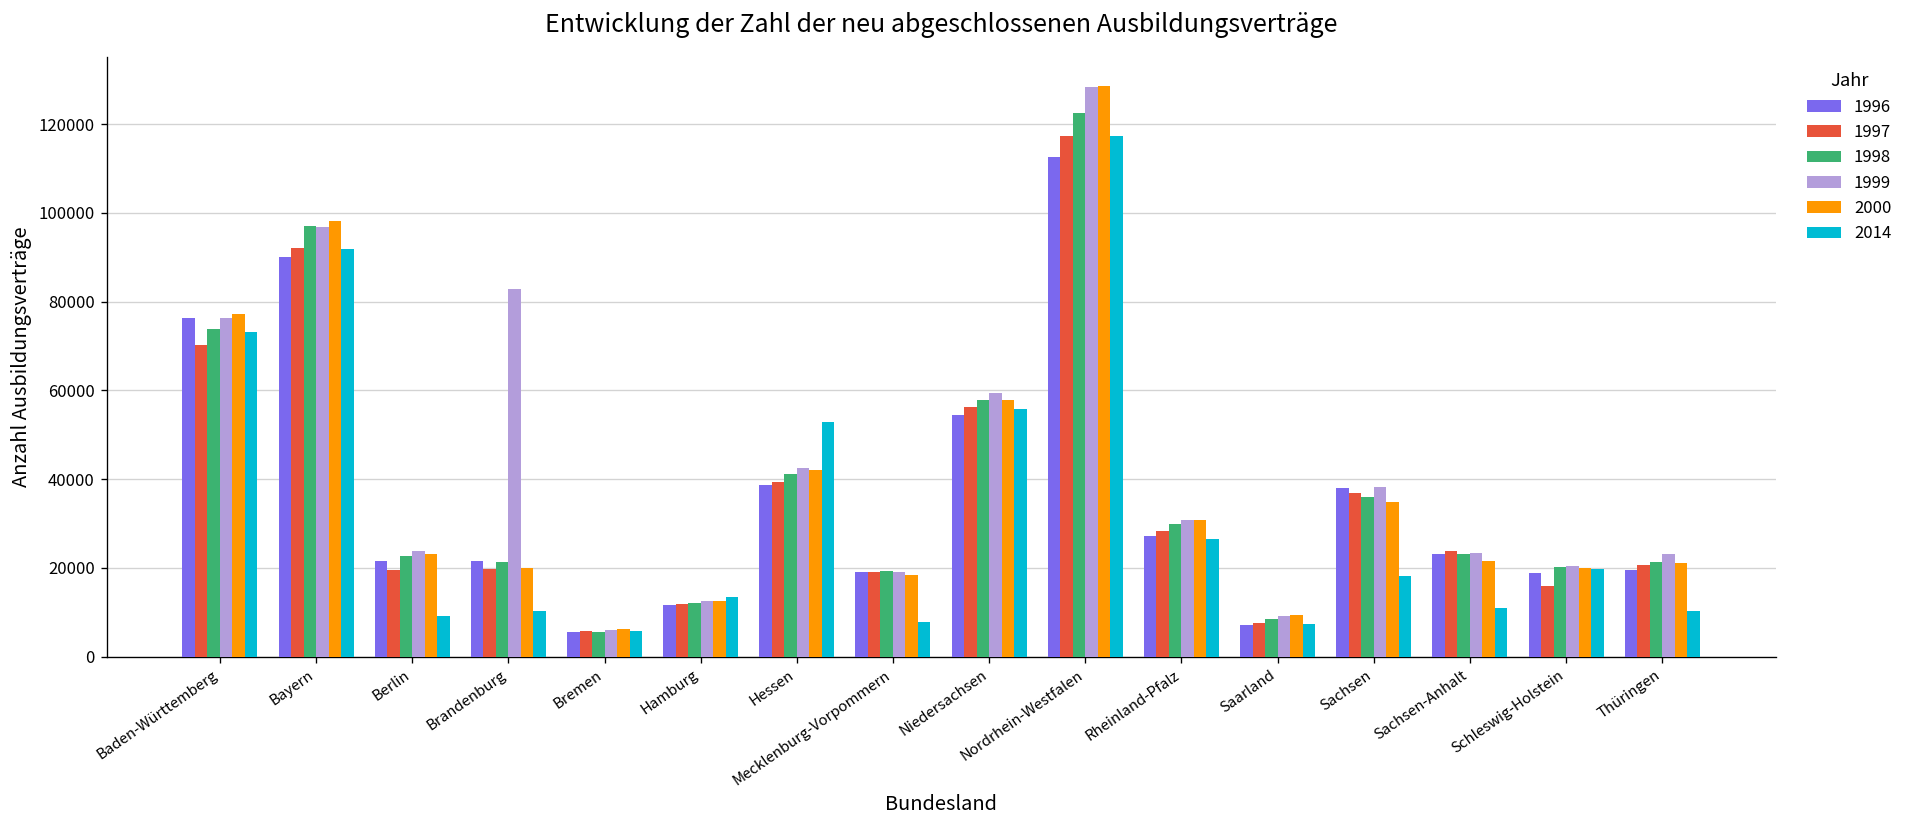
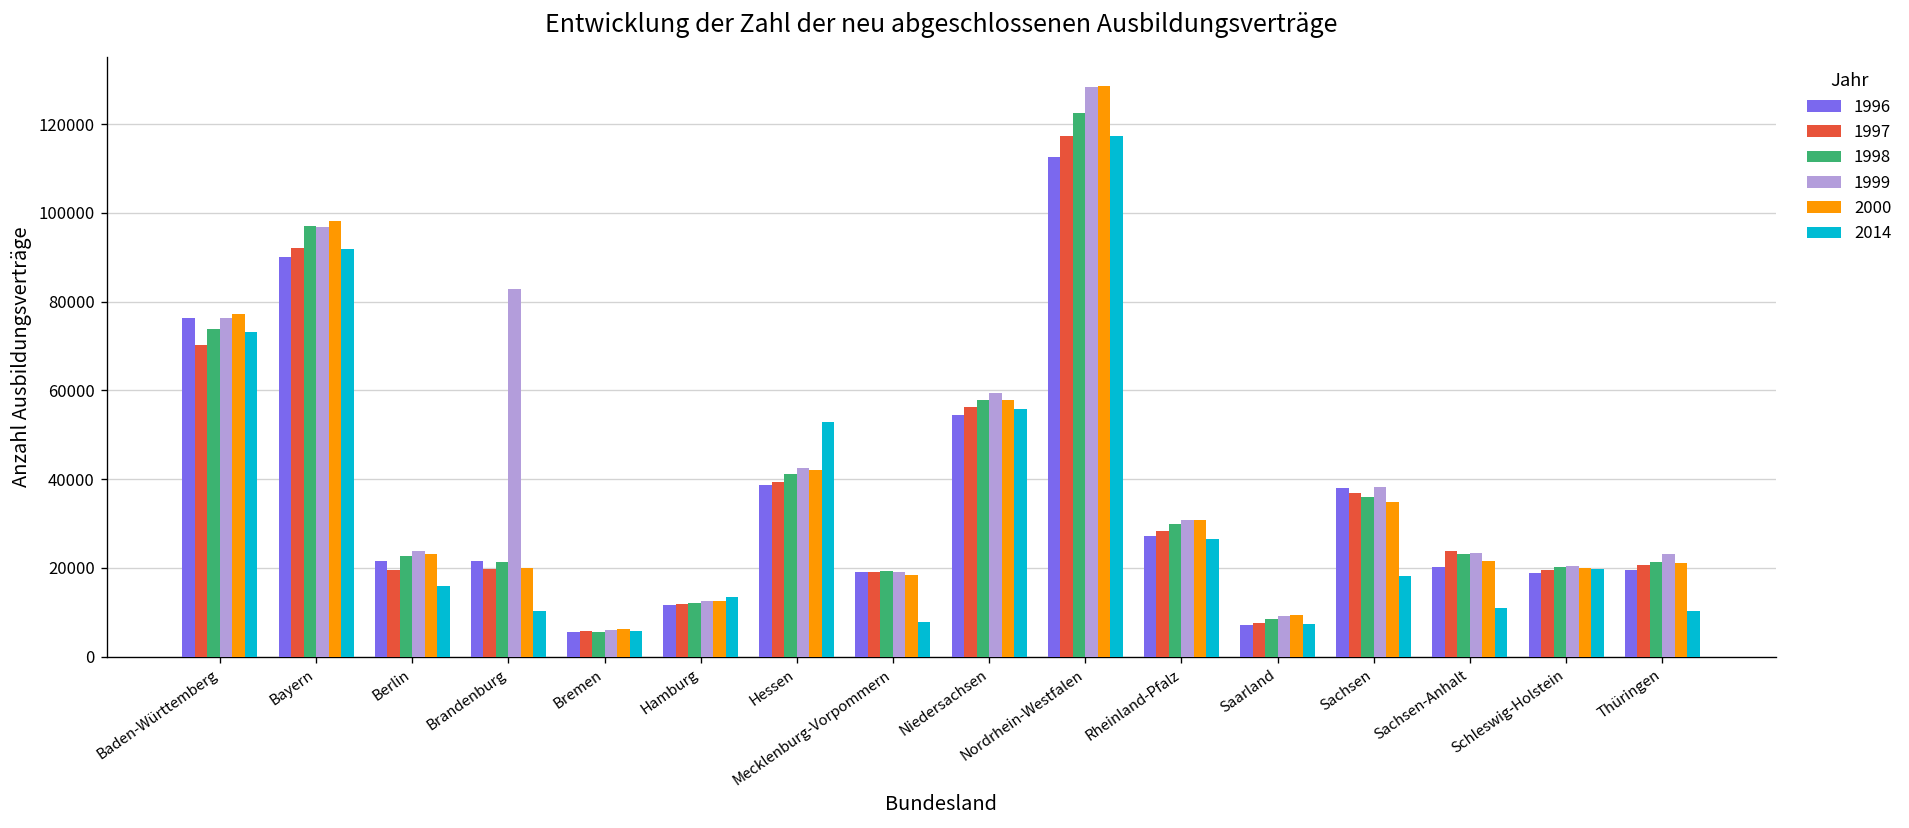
2014, Berlin: 9000 -> 16000
1996, Sachsen-Anhalt: 23000 -> 20000
1997, Schleswig-Holstein: 16000 -> 20000
